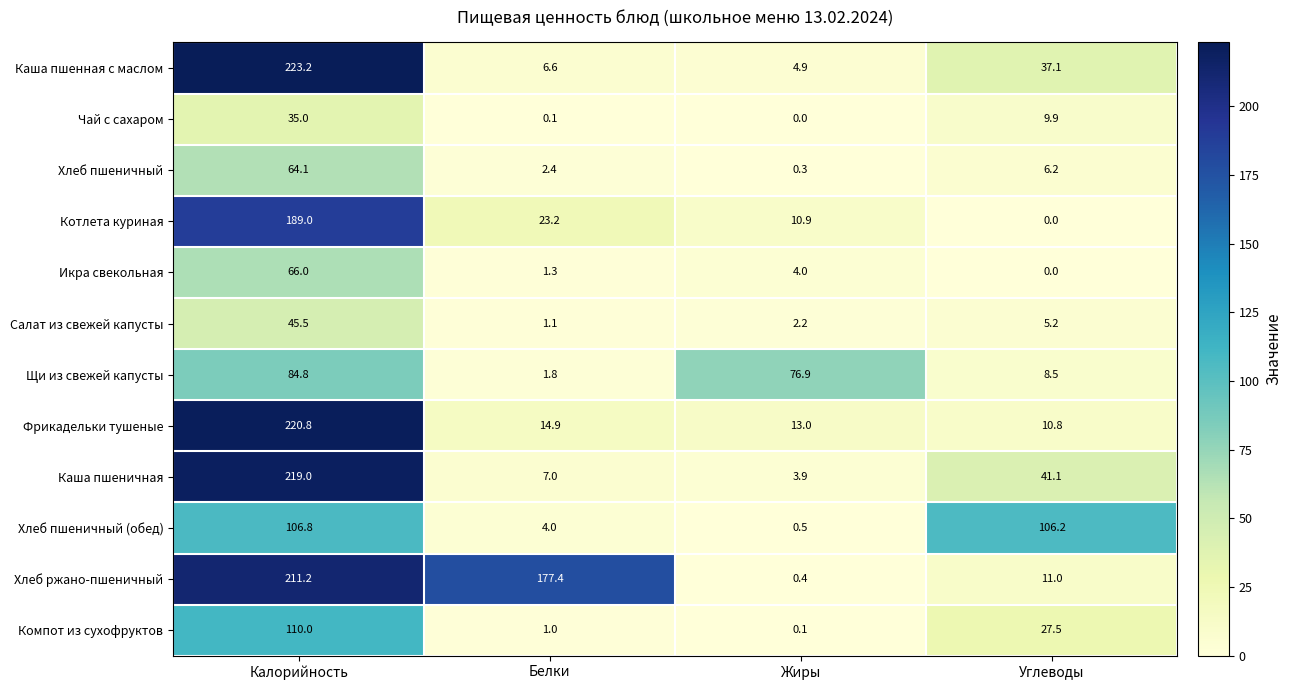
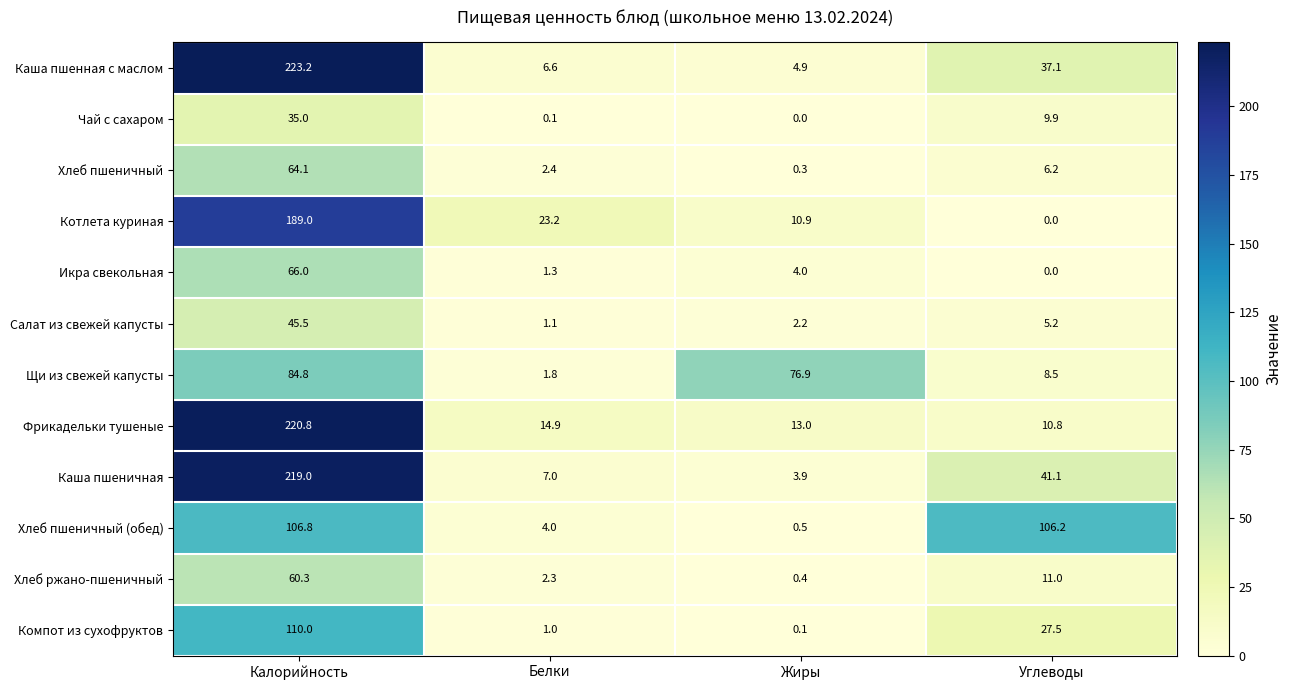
Хлеб ржано-пшеничный, Калорийность: 211.2 -> 60.3
Хлеб ржано-пшеничный, Белки: 177.4 -> 2.3
